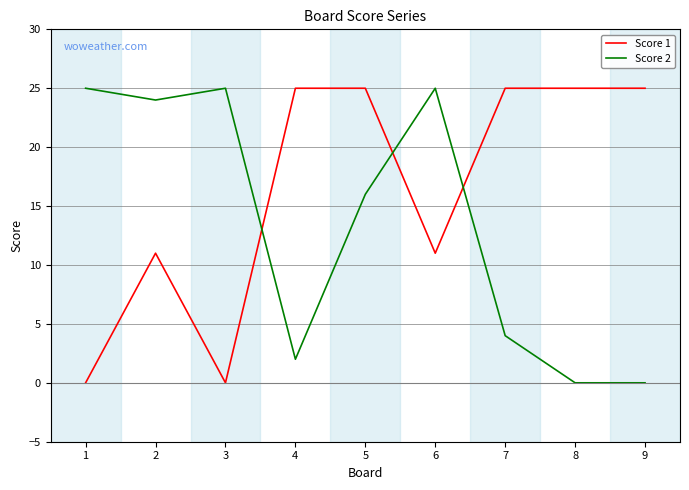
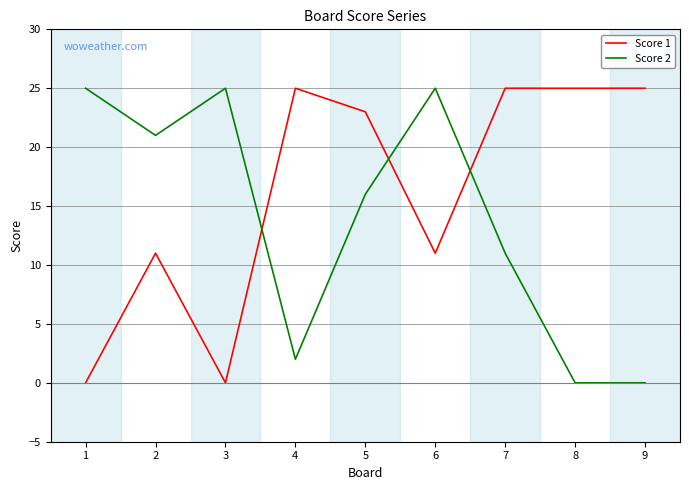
Score 2, 2: 24 -> 21
Score 1, 5: 25 -> 23
Score 2, 7: 4 -> 11
